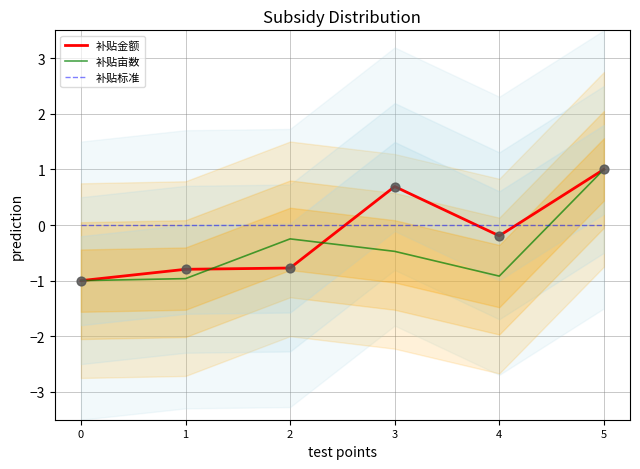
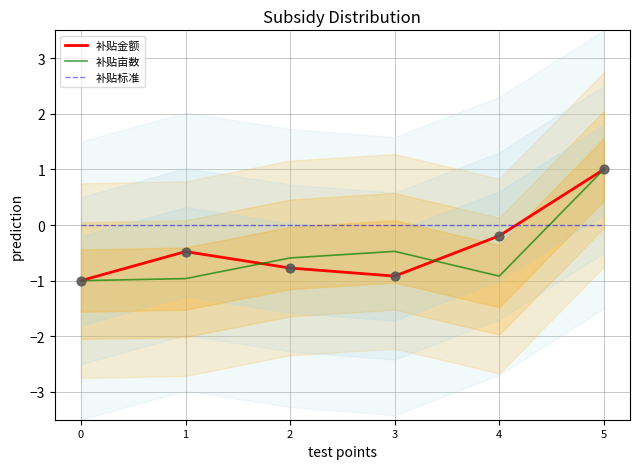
补贴金额, 1: -0.8 -> -0.5
补贴亩数, 2: -0.2 -> -0.6
补贴金额, 3: 0.7 -> -0.9
